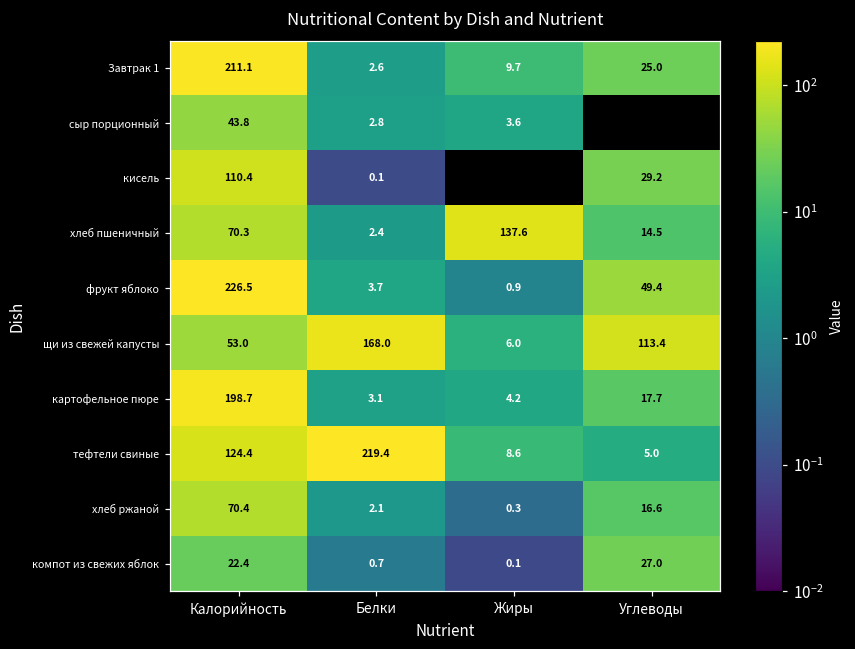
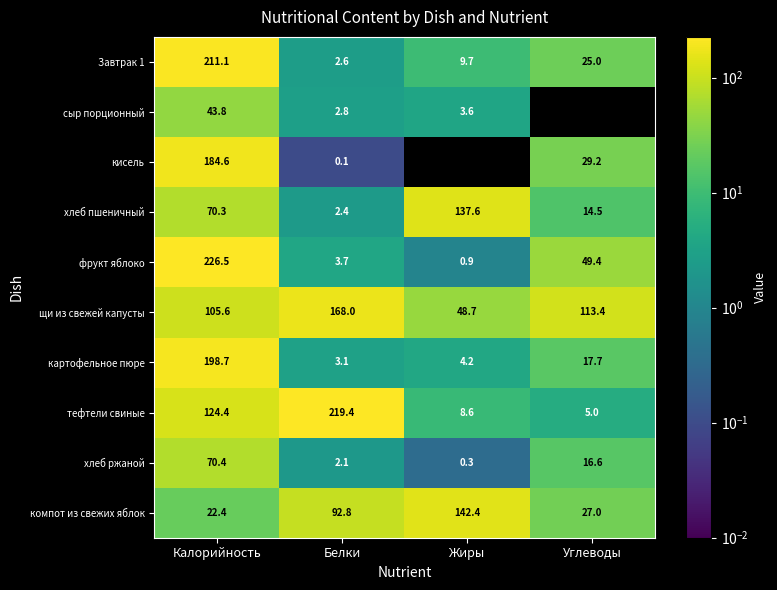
кисель, Калорийность: 110.4 -> 184.6
щи из свежей капусты, Калорийность: 53.0 -> 105.6
щи из свежей капусты, Жиры: 6.0 -> 48.7
компот из свежих яблок, Белки: 0.7 -> 92.8
компот из свежих яблок, Жиры: 0.1 -> 142.4
